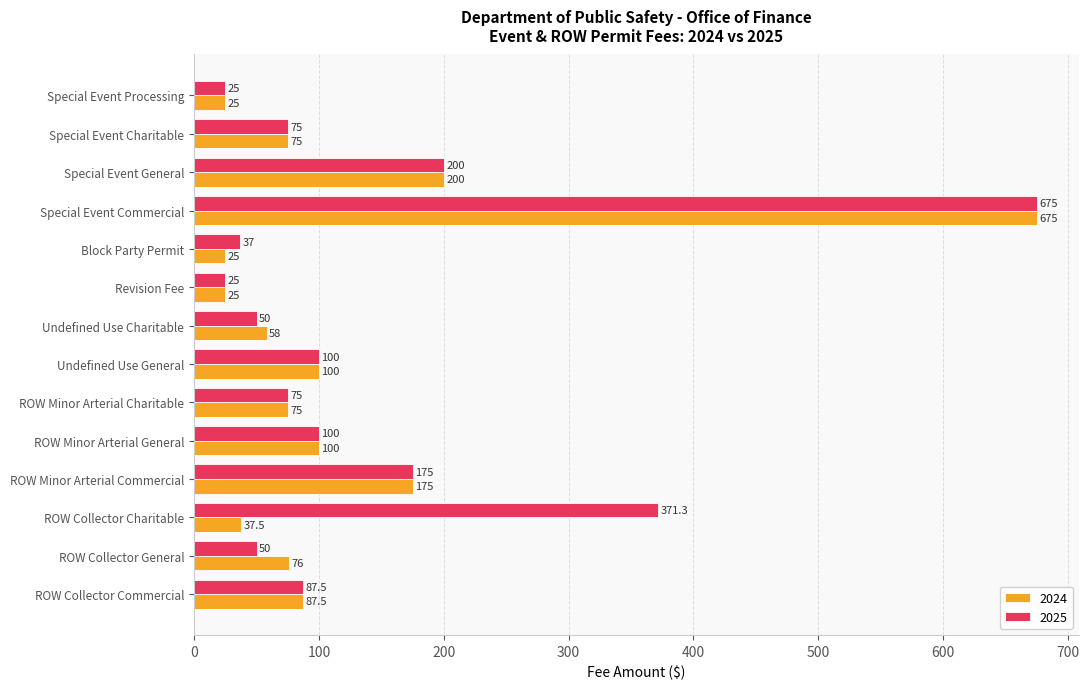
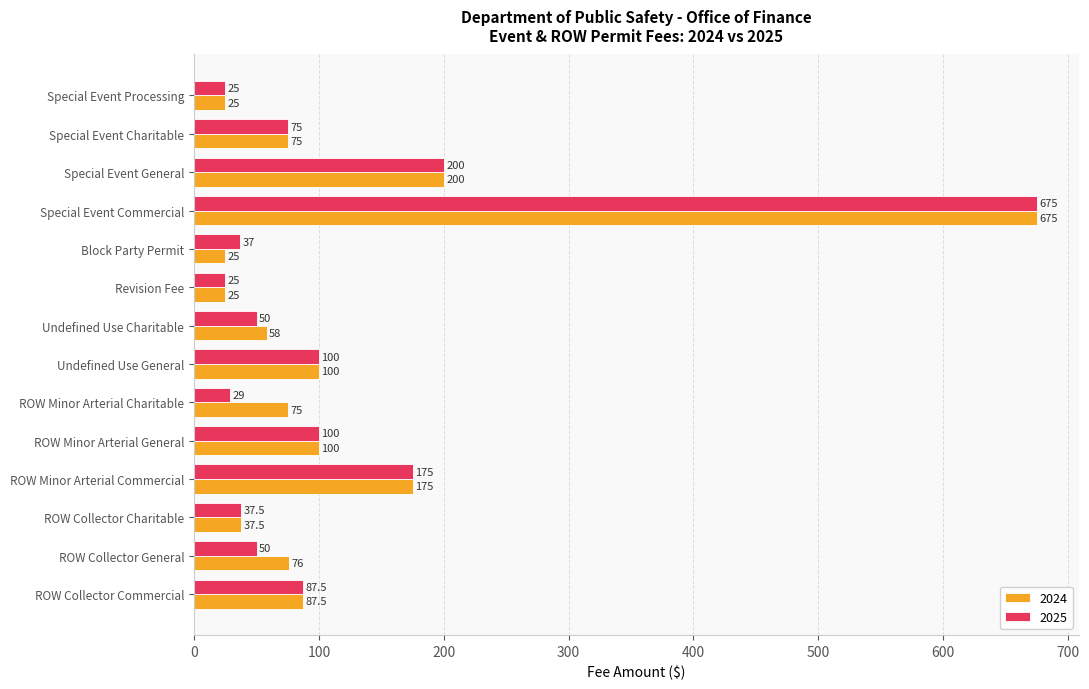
2025, ROW Minor Arterial Charitable: 75 -> 29
2025, ROW Collector Charitable: 371.3 -> 37.5
